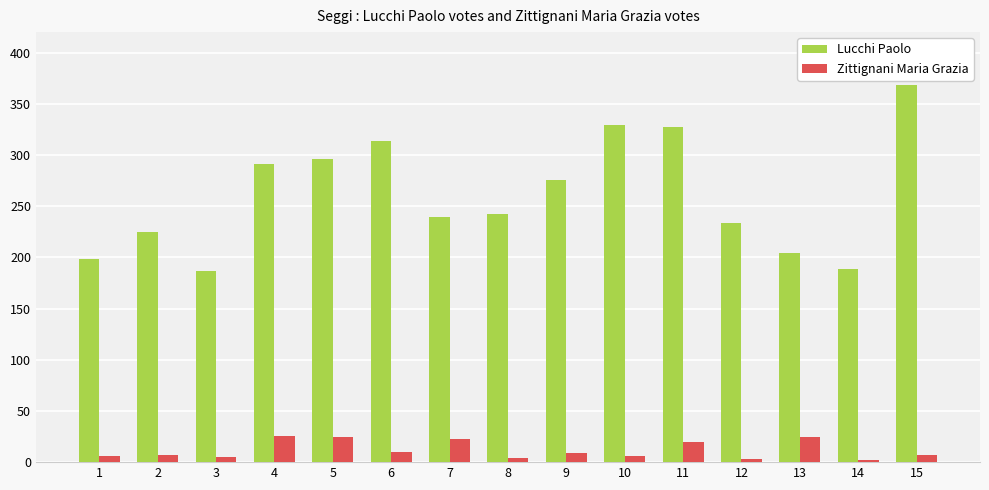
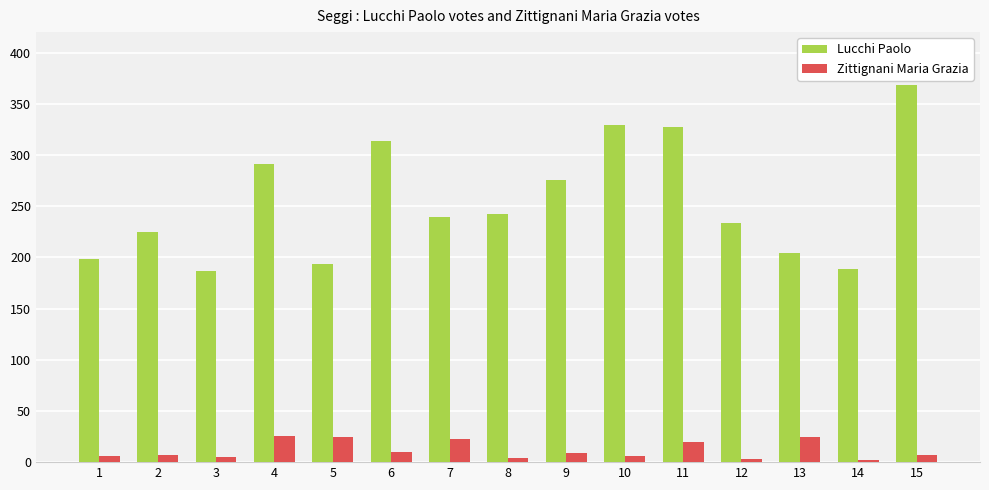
Lucchi Paolo, 5: 296 -> 194
